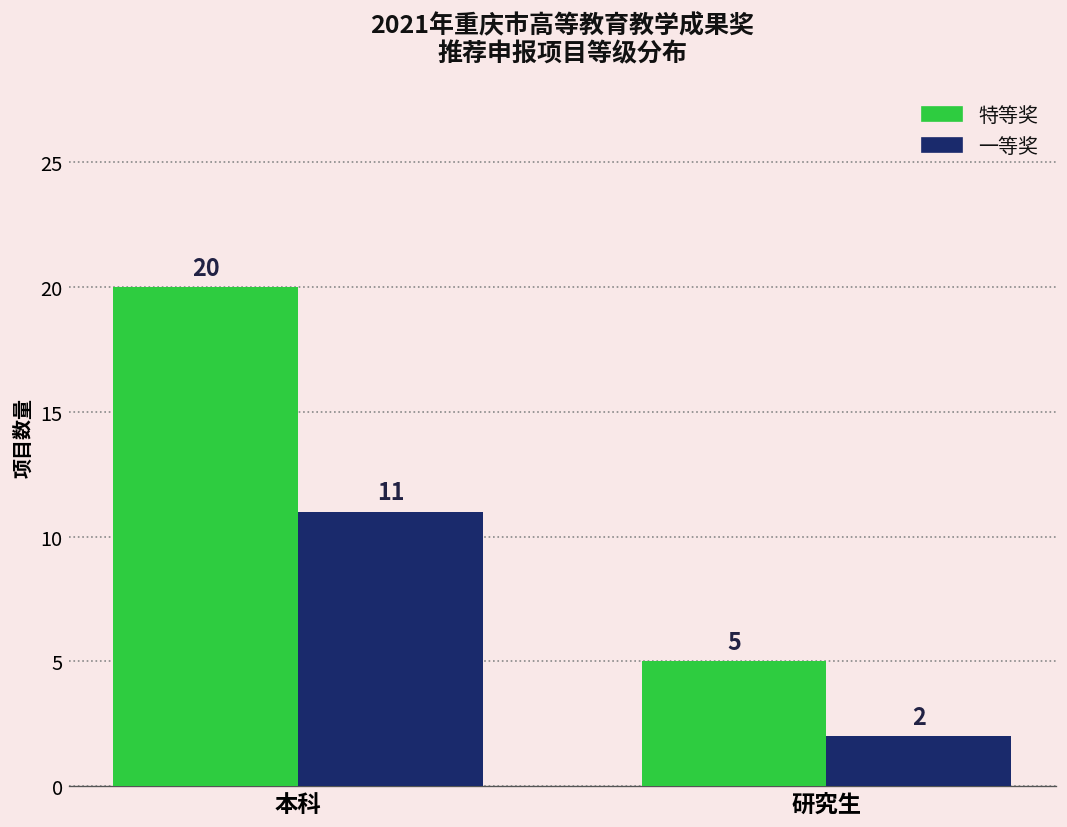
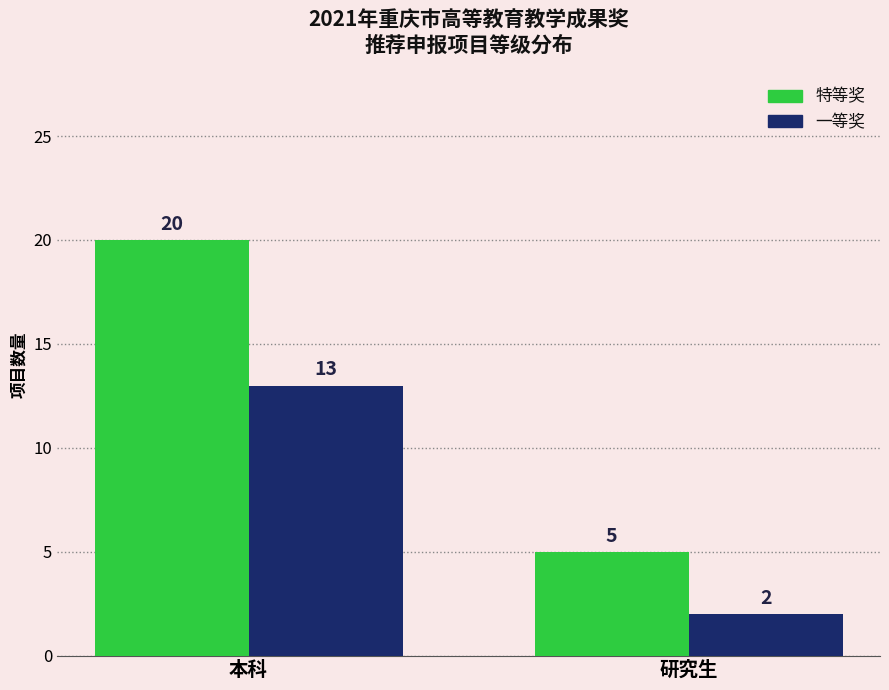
一等奖, 本科: 11 -> 13
